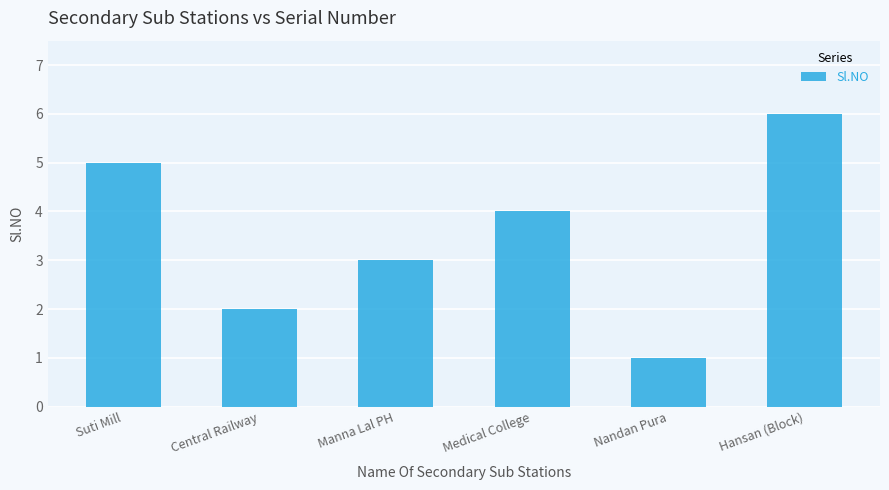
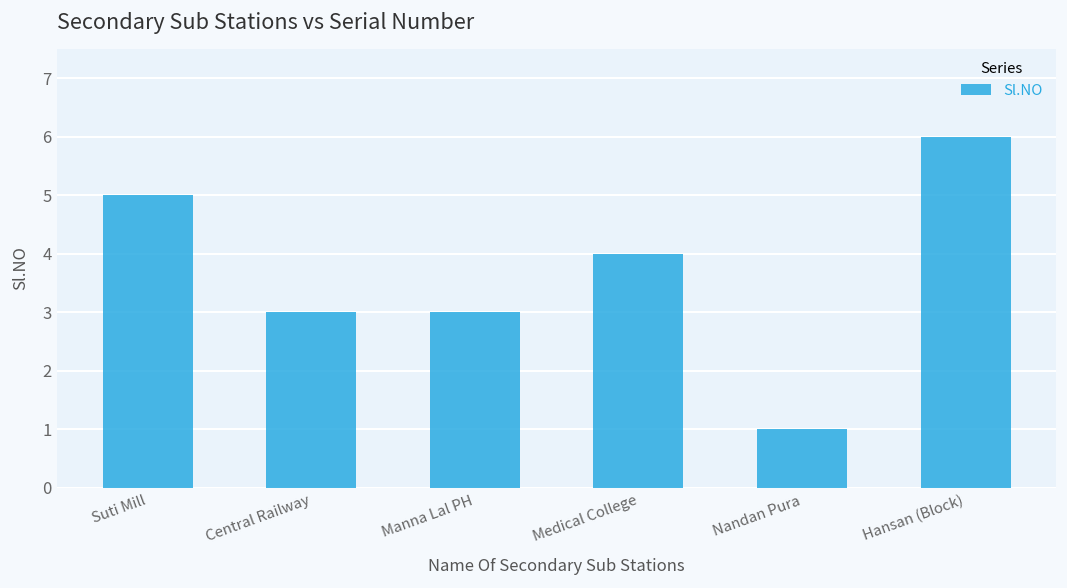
Central Railway: 2 -> 3
